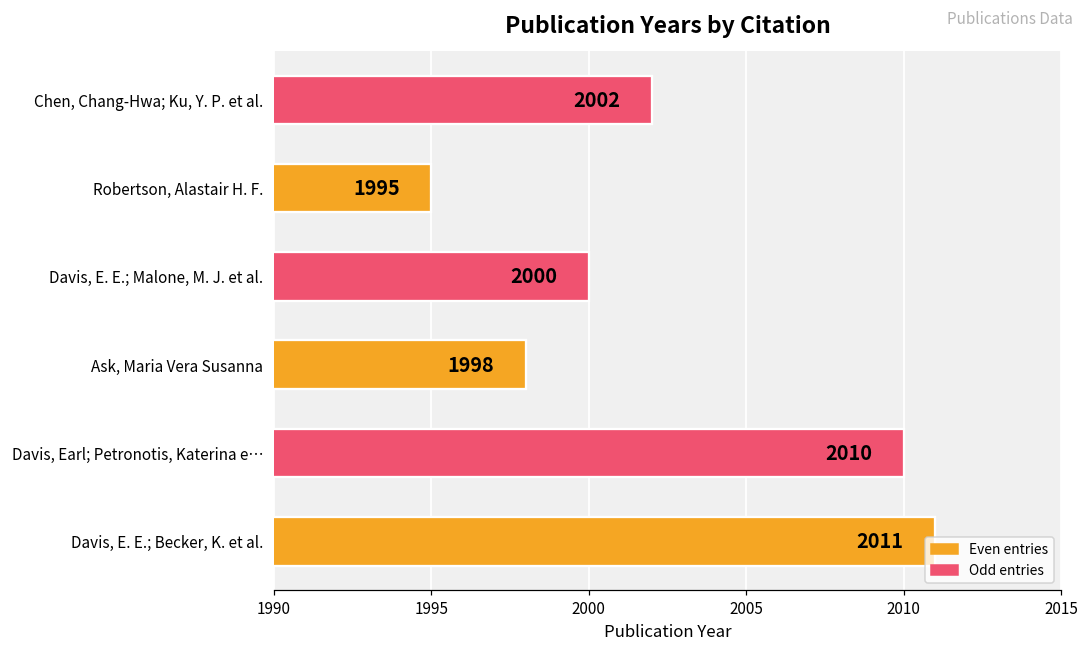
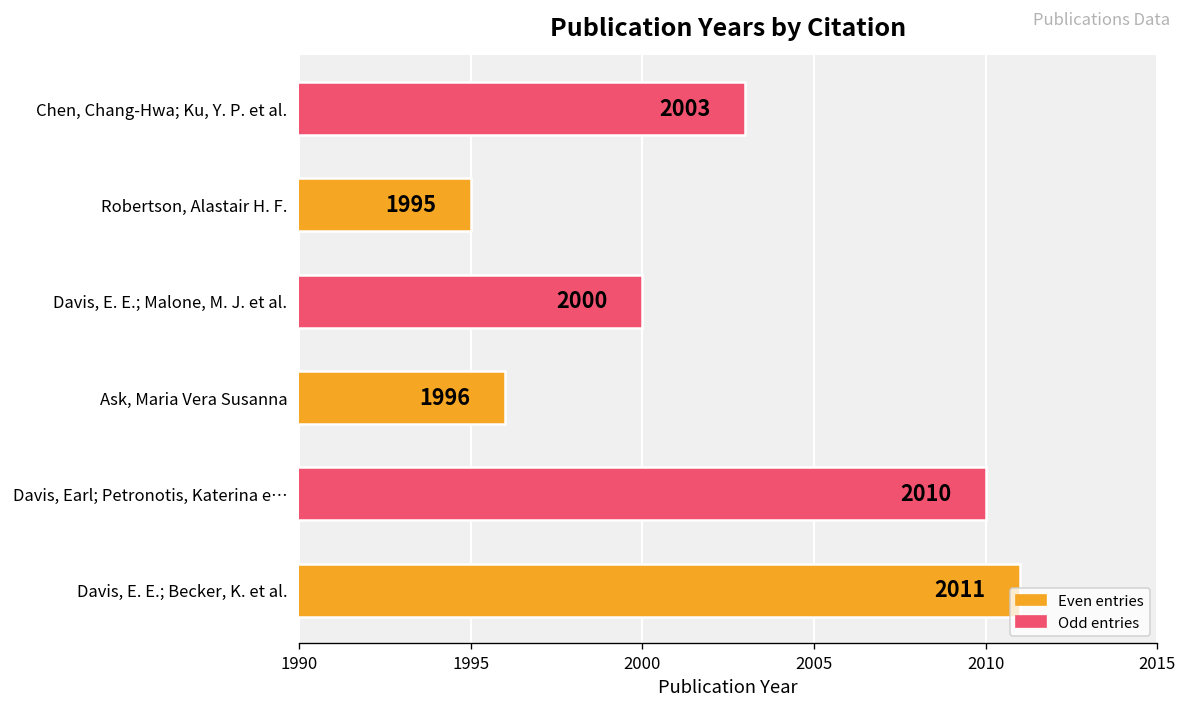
Chen, Chang-Hwa; Ku, Y. P. et al.: 2002 -> 2003
Ask, Maria Vera Susanna: 1998 -> 1996
